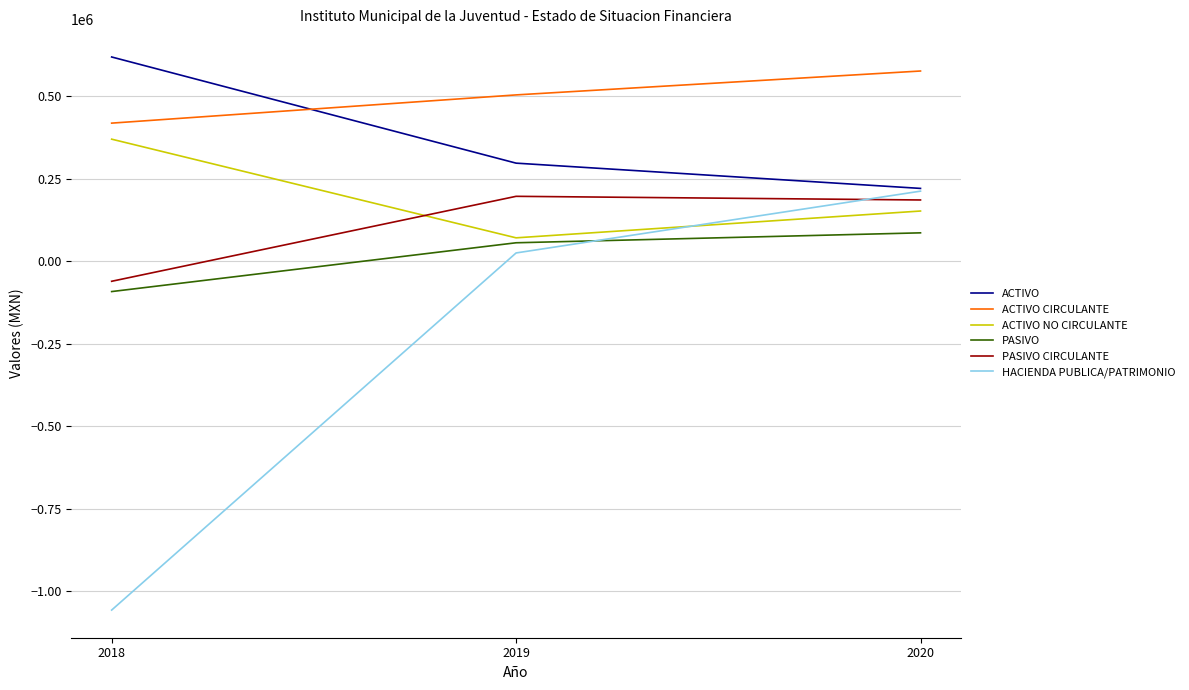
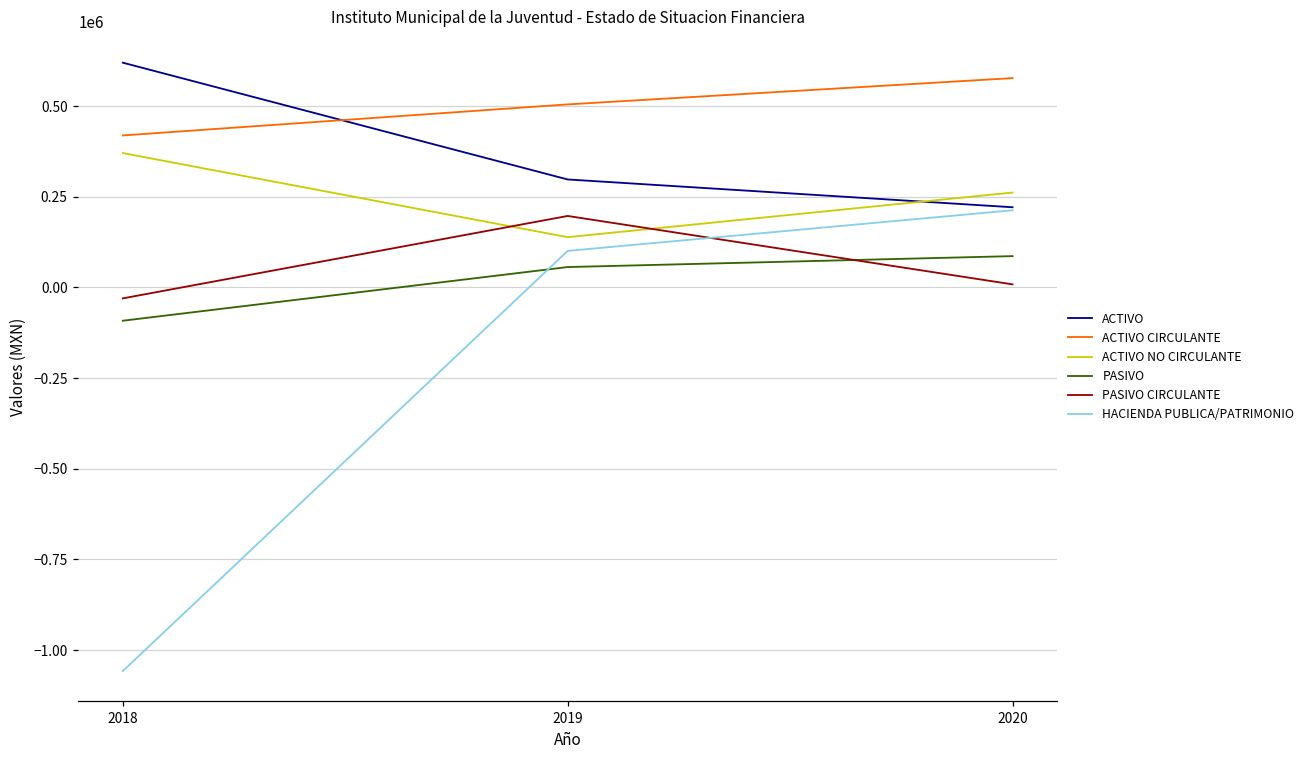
PASIVO CIRCULANTE, 2018: -60000 -> -30000
ACTIVO NO CIRCULANTE, 2019: 70000 -> 140000
HACIENDA PUBLICA/PATRIMONIO, 2019: 30000 -> 100000
ACTIVO NO CIRCULANTE, 2020: 150000 -> 260000
PASIVO CIRCULANTE, 2020: 190000 -> 10000
